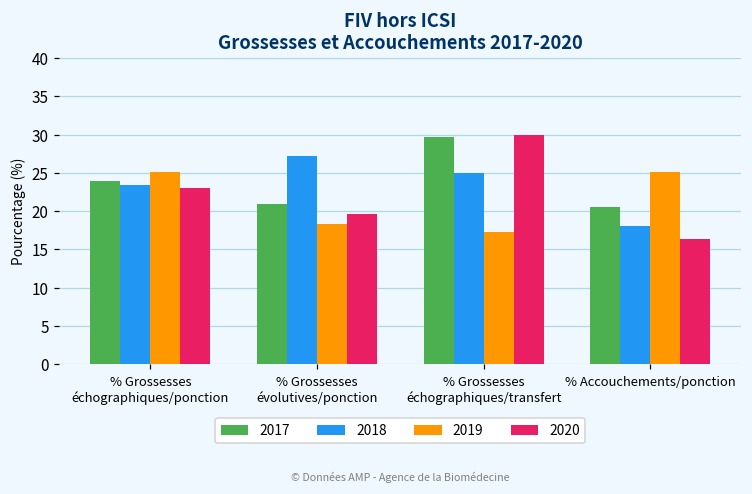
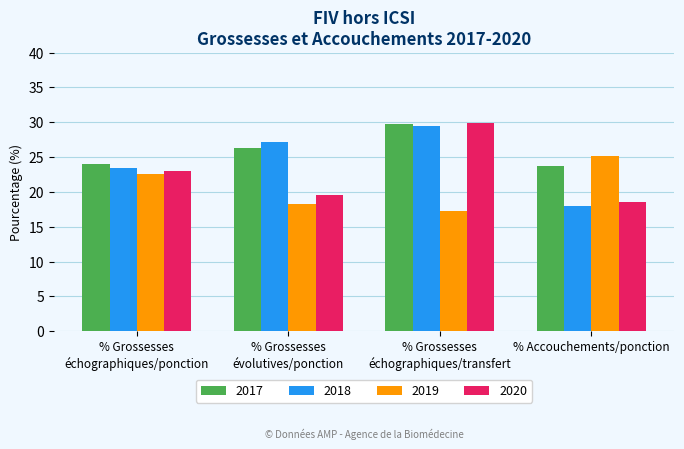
2019, % Grossesses échographiques/ponction: 25 -> 23
2017, % Grossesses évolutives/ponction: 21 -> 26
2018, % Grossesses échographiques/transfert: 25 -> 30
2017, % Accouchements/ponction: 21 -> 24
2020, % Accouchements/ponction: 16 -> 19
